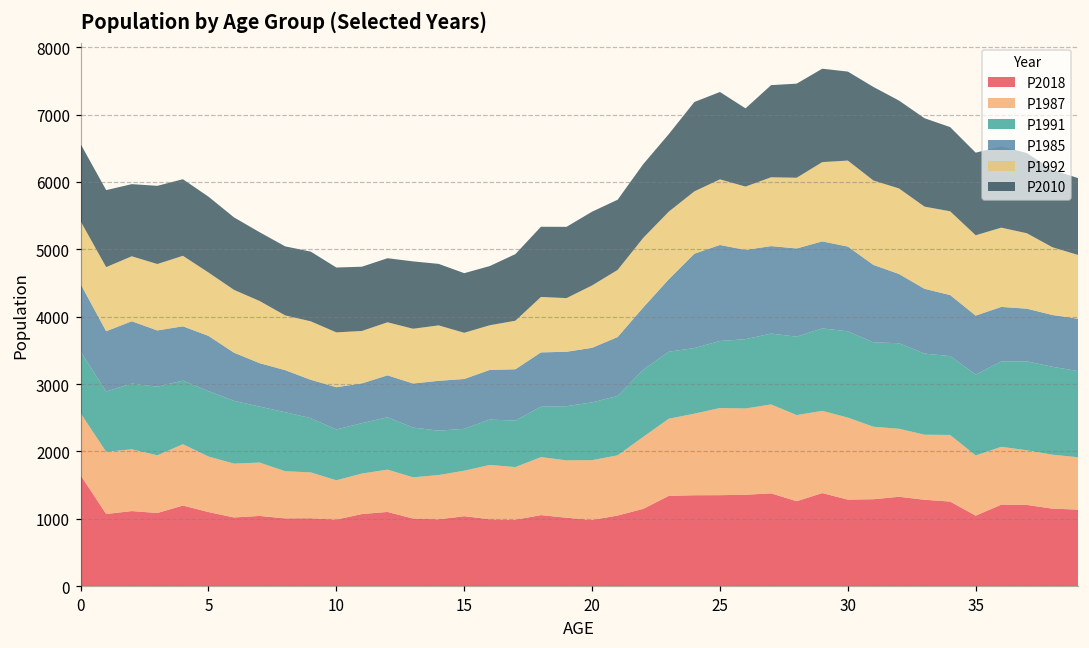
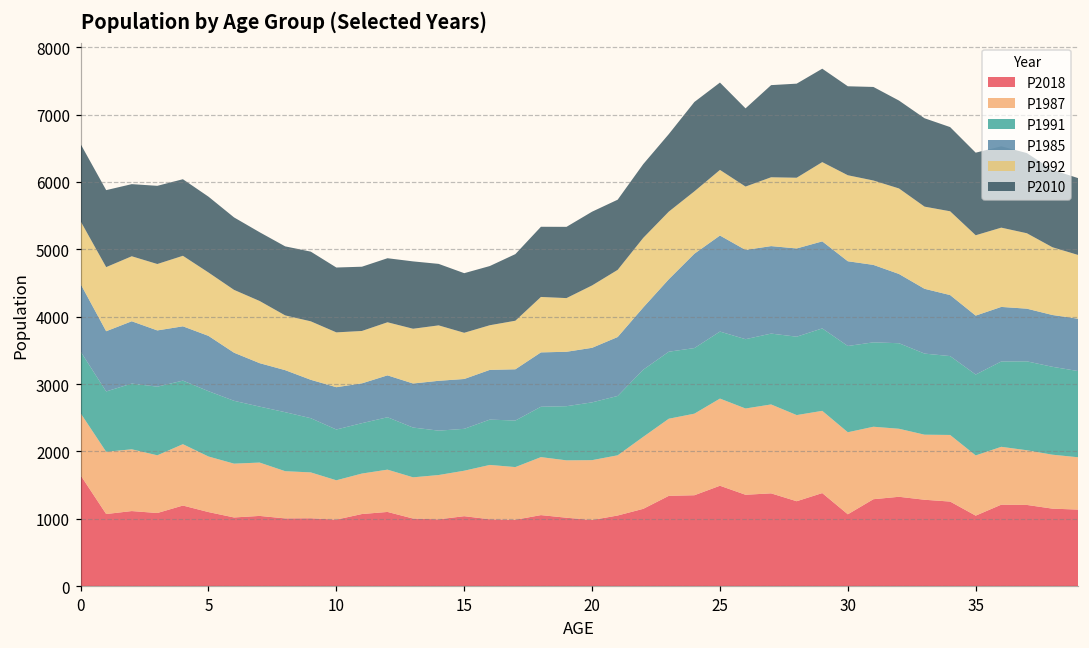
P2018, 25: 1400 -> 1500
P2018, 30: 1300 -> 1100
